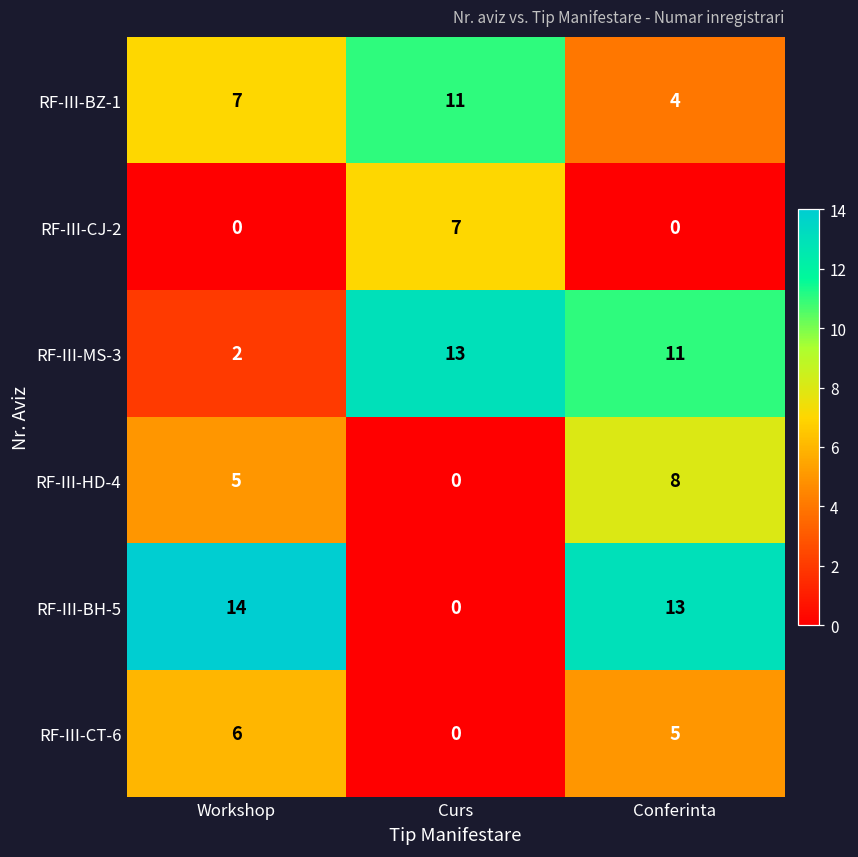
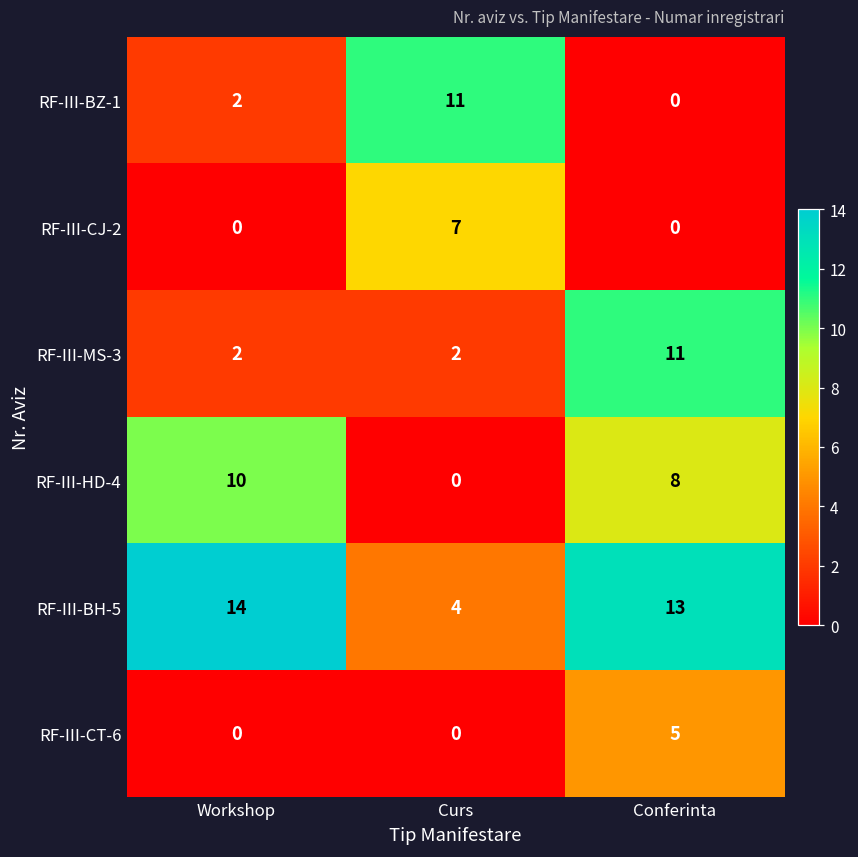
RF-III-BZ-1, Workshop: 7 -> 2
RF-III-BZ-1, Conferinta: 4 -> 0
RF-III-MS-3, Curs: 13 -> 2
RF-III-HD-4, Workshop: 5 -> 10
RF-III-BH-5, Curs: 0 -> 4
RF-III-CT-6, Workshop: 6 -> 0
